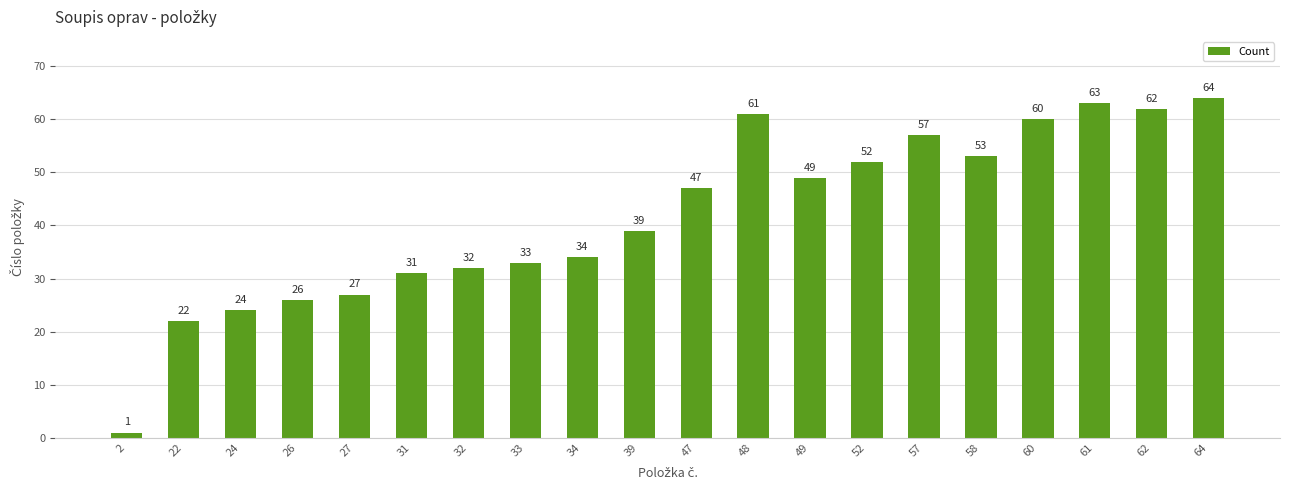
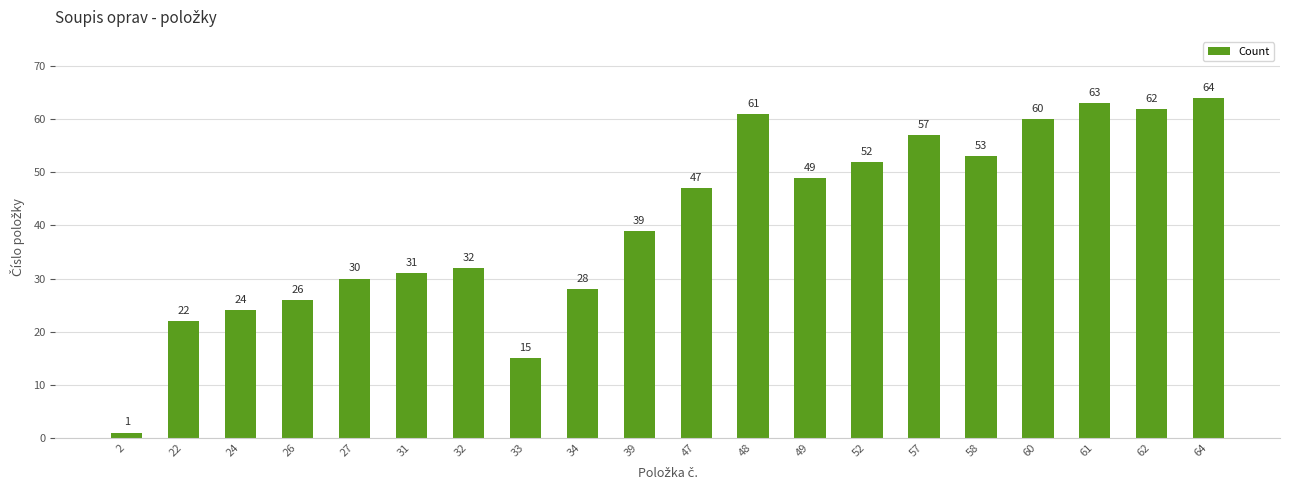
27: 27 -> 30
33: 33 -> 15
34: 34 -> 28
